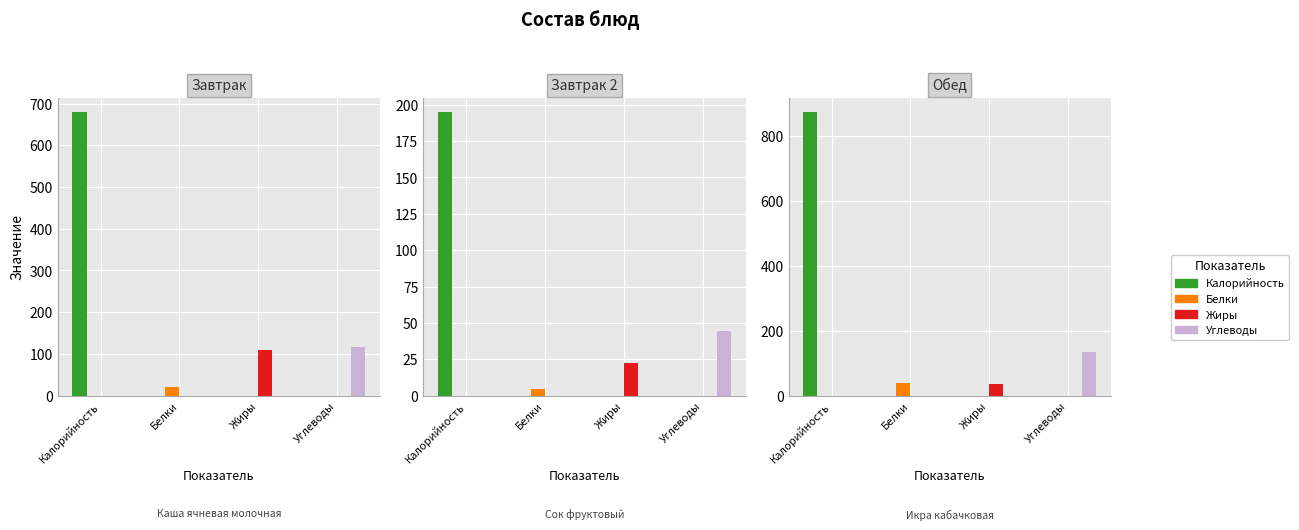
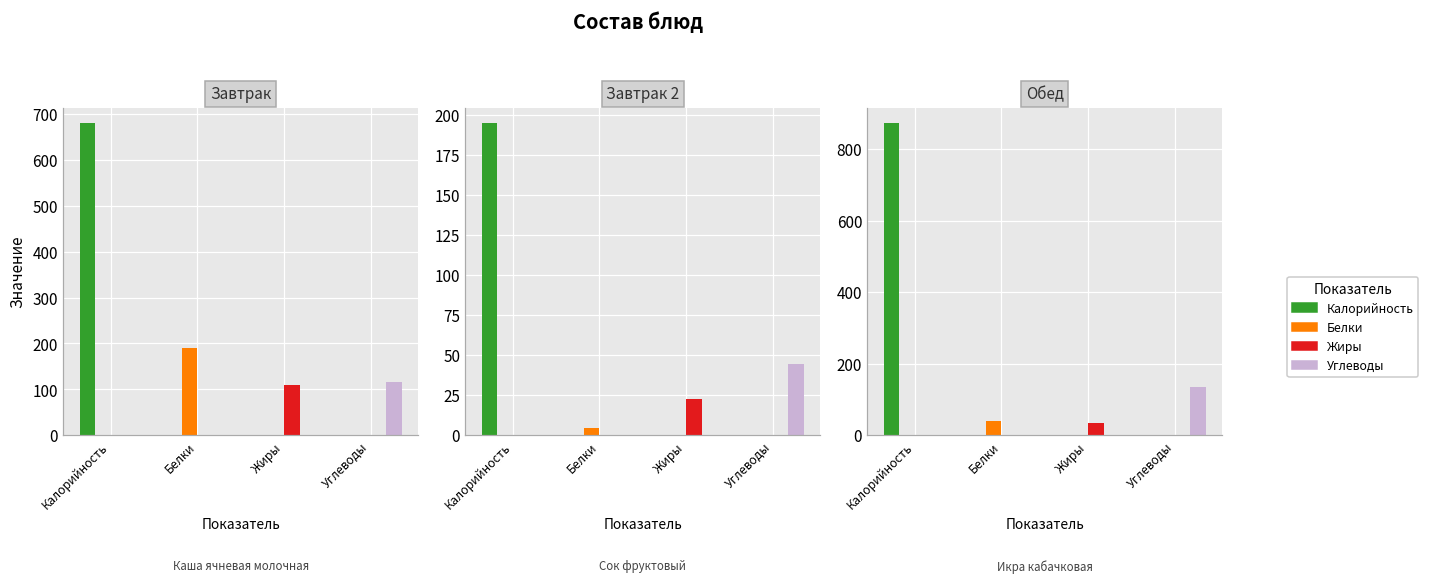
Завтрак, Белки: 20 -> 190
